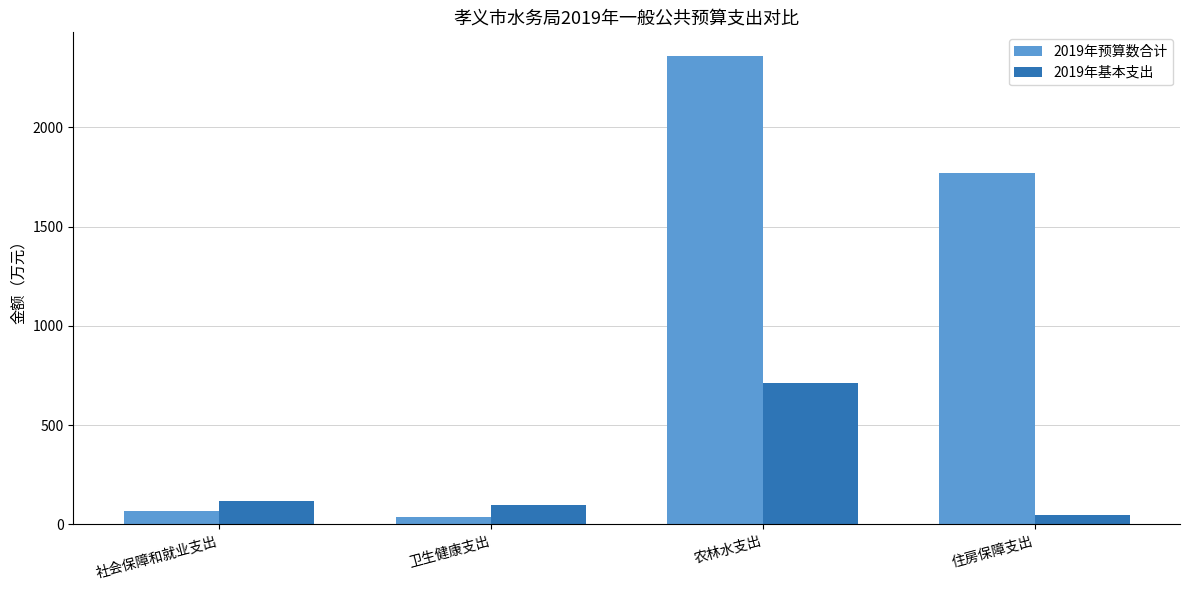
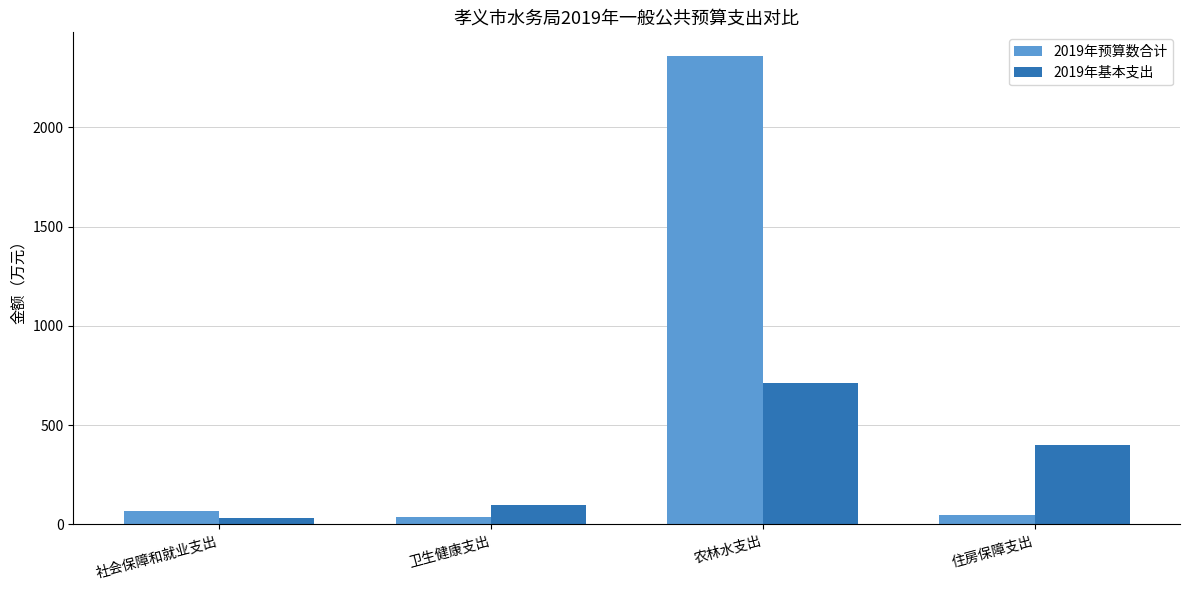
2019年基本支出, 社会保障和就业支出: 120 -> 30
2019年预算数合计, 住房保障支出: 1770 -> 50
2019年基本支出, 住房保障支出: 50 -> 400
